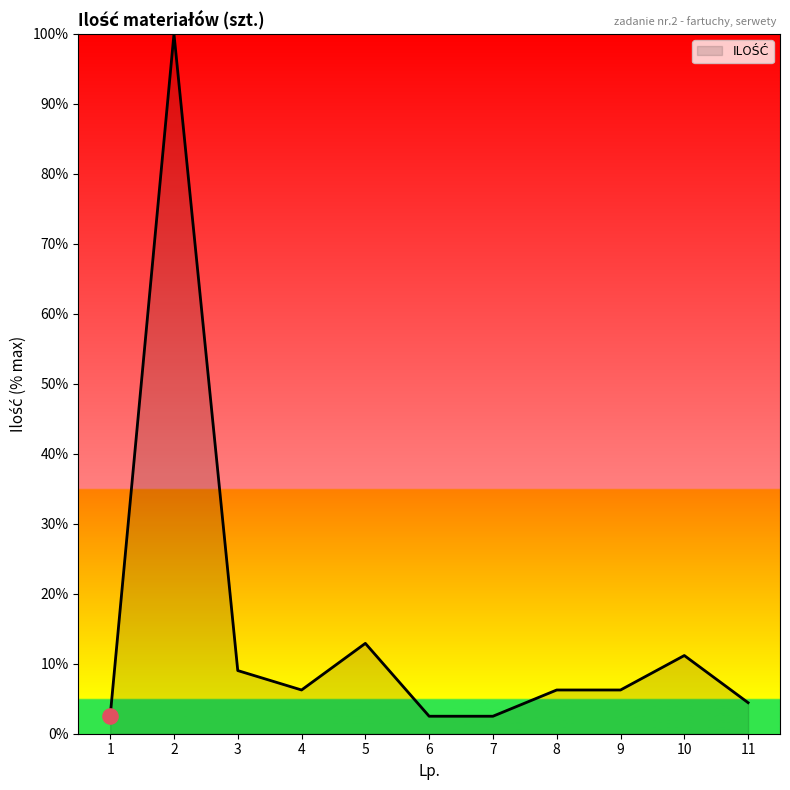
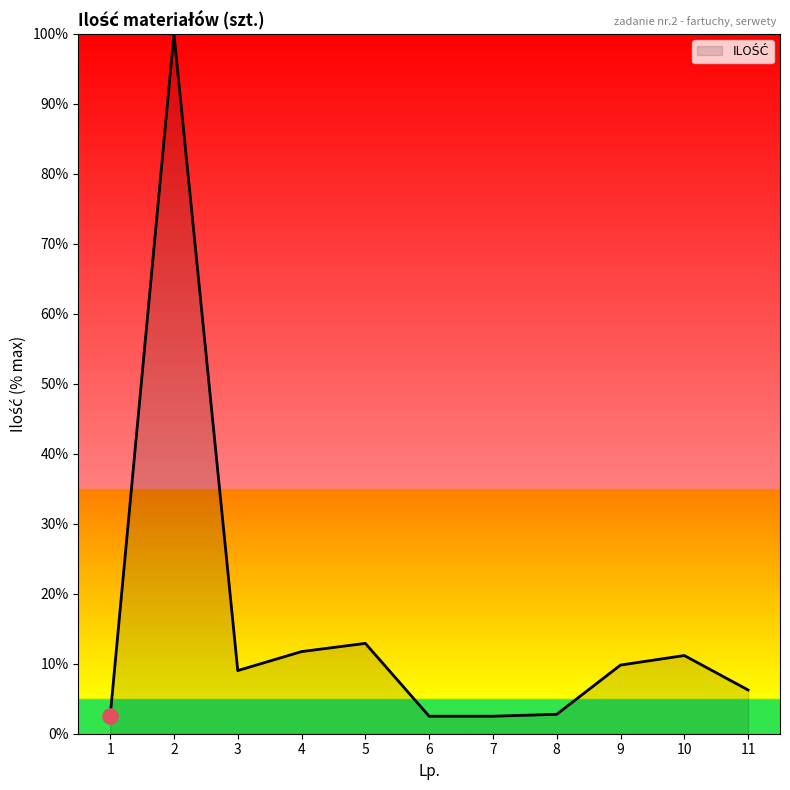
ILOŚĆ, 4: 6% -> 12%
ILOŚĆ, 8: 6% -> 3%
ILOŚĆ, 9: 6% -> 10%
ILOŚĆ, 11: 4% -> 6%
